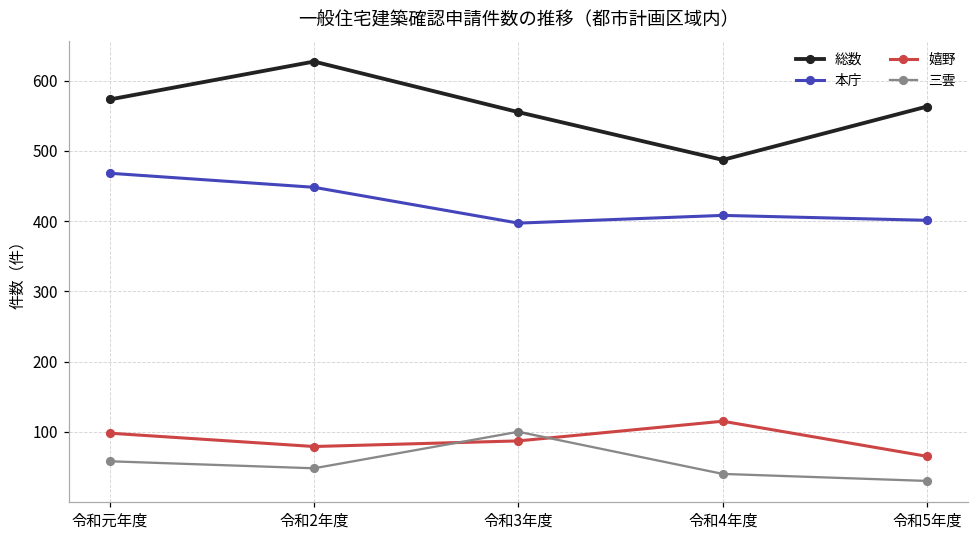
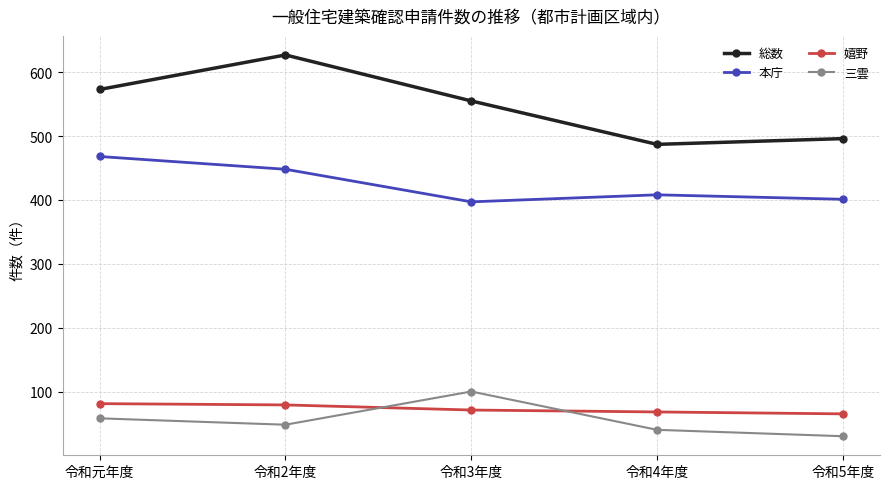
嬉野, 令和元年度: 100 -> 80
嬉野, 令和3年度: 90 -> 70
嬉野, 令和4年度: 120 -> 70
総数, 令和5年度: 560 -> 500
